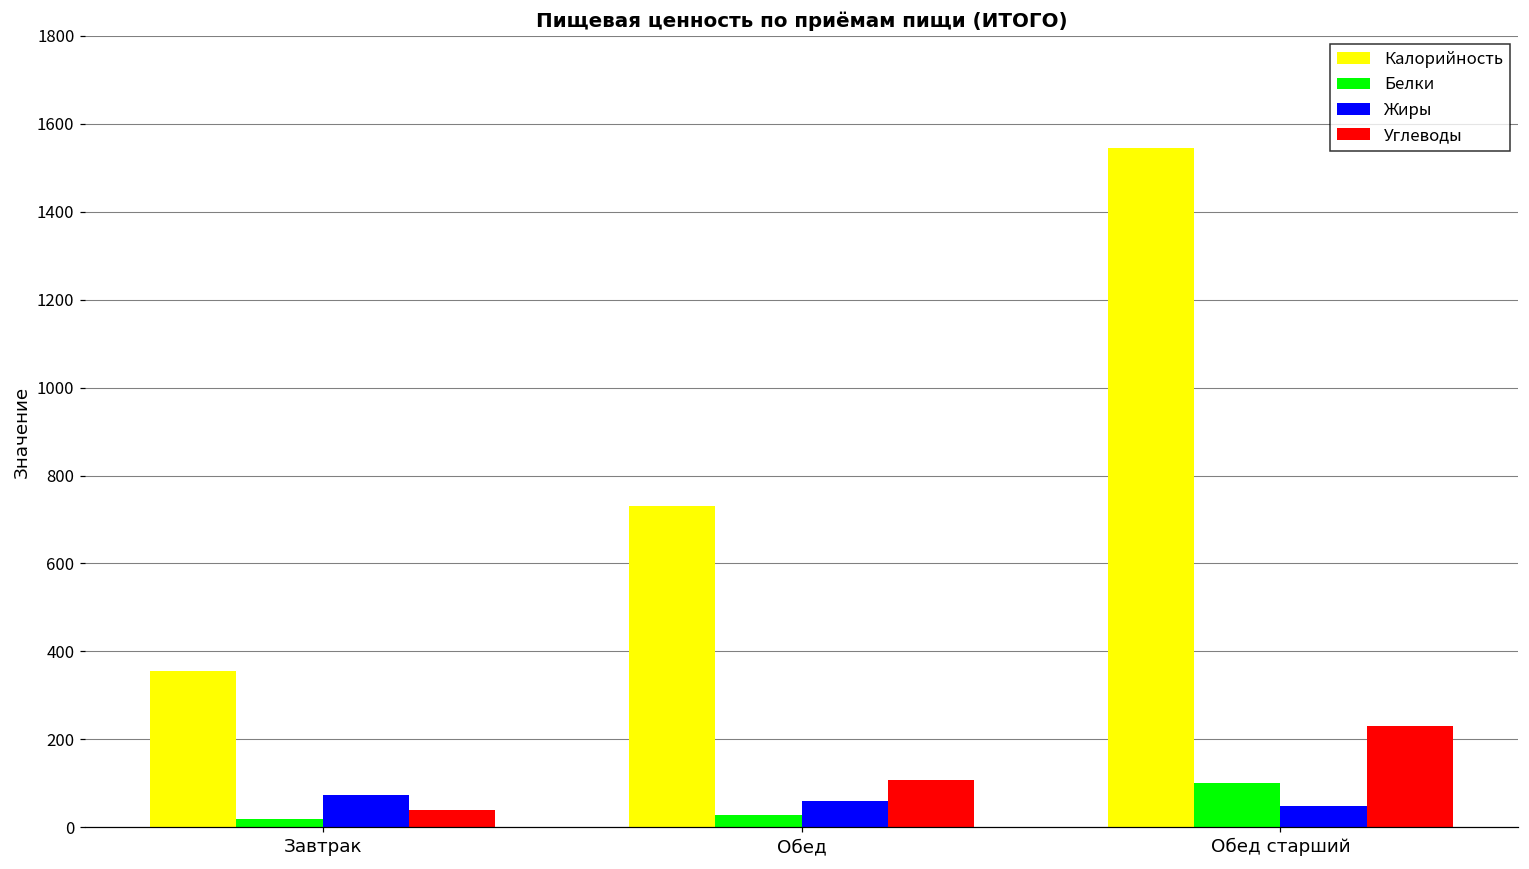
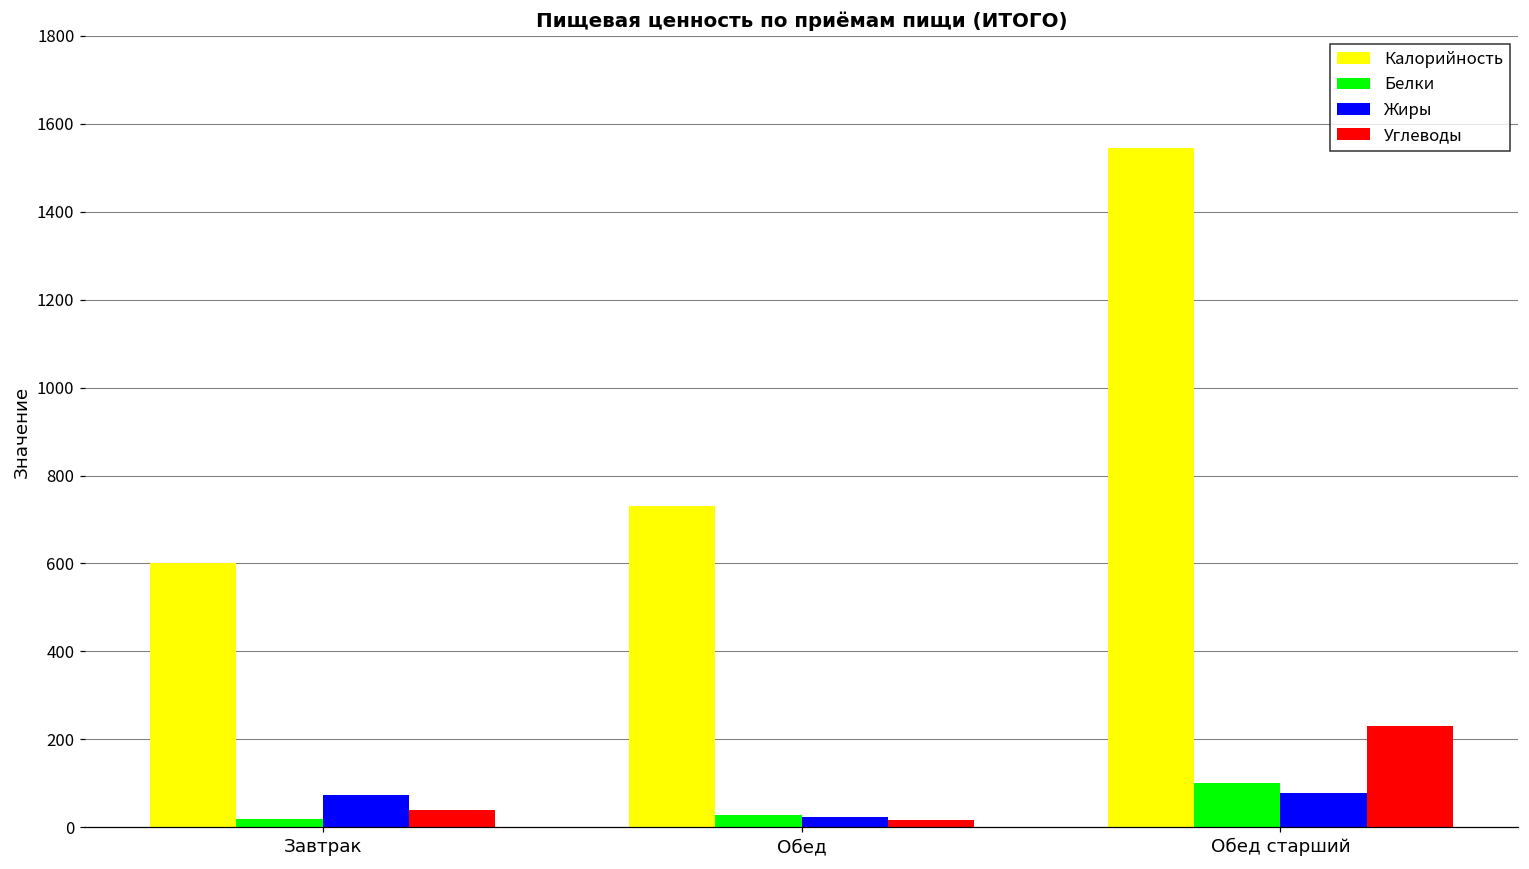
Калорийность, Завтрак: 360 -> 600
Жиры, Обед: 60 -> 20
Углеводы, Обед: 110 -> 20
Жиры, Обед старший: 50 -> 80
